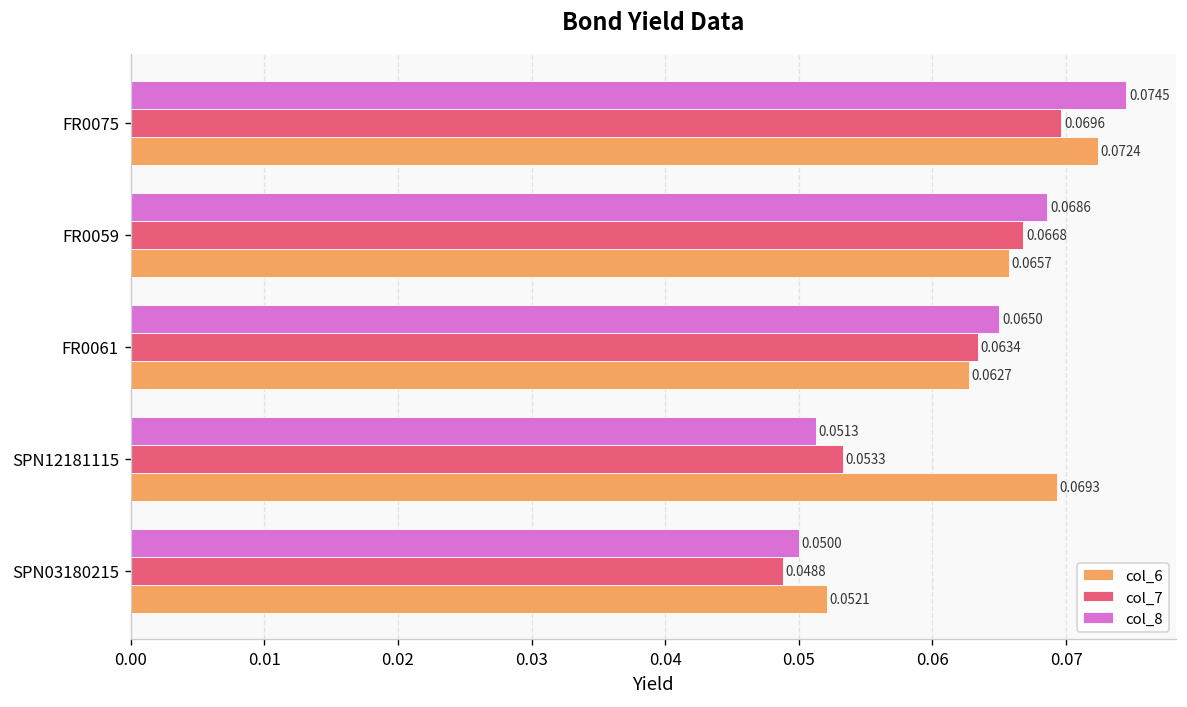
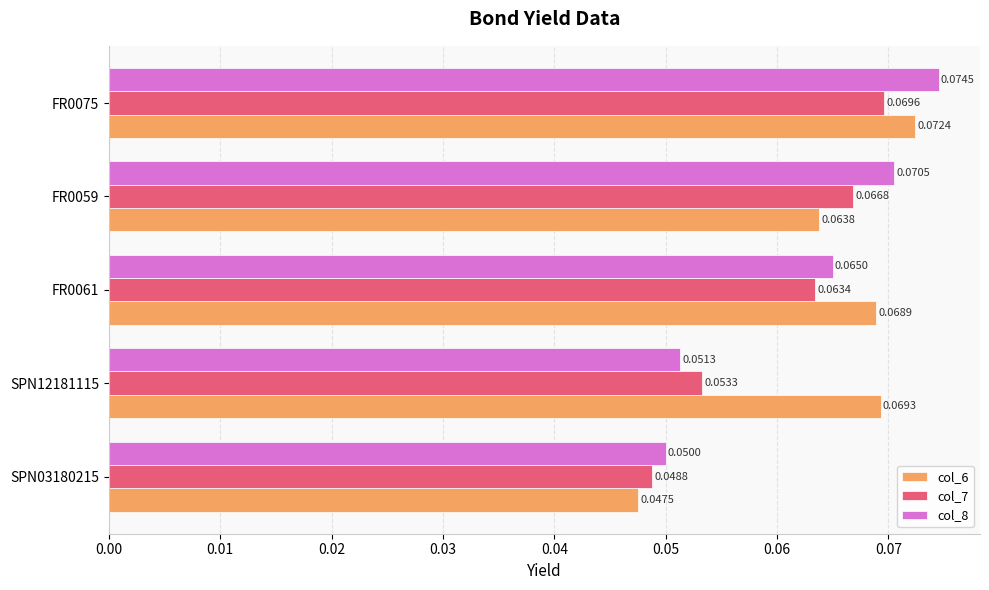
col_8, FR0059: 0.0686 -> 0.0705
col_6, FR0059: 0.0657 -> 0.0638
col_6, FR0061: 0.0627 -> 0.0689
col_6, SPN03180215: 0.0521 -> 0.0475
